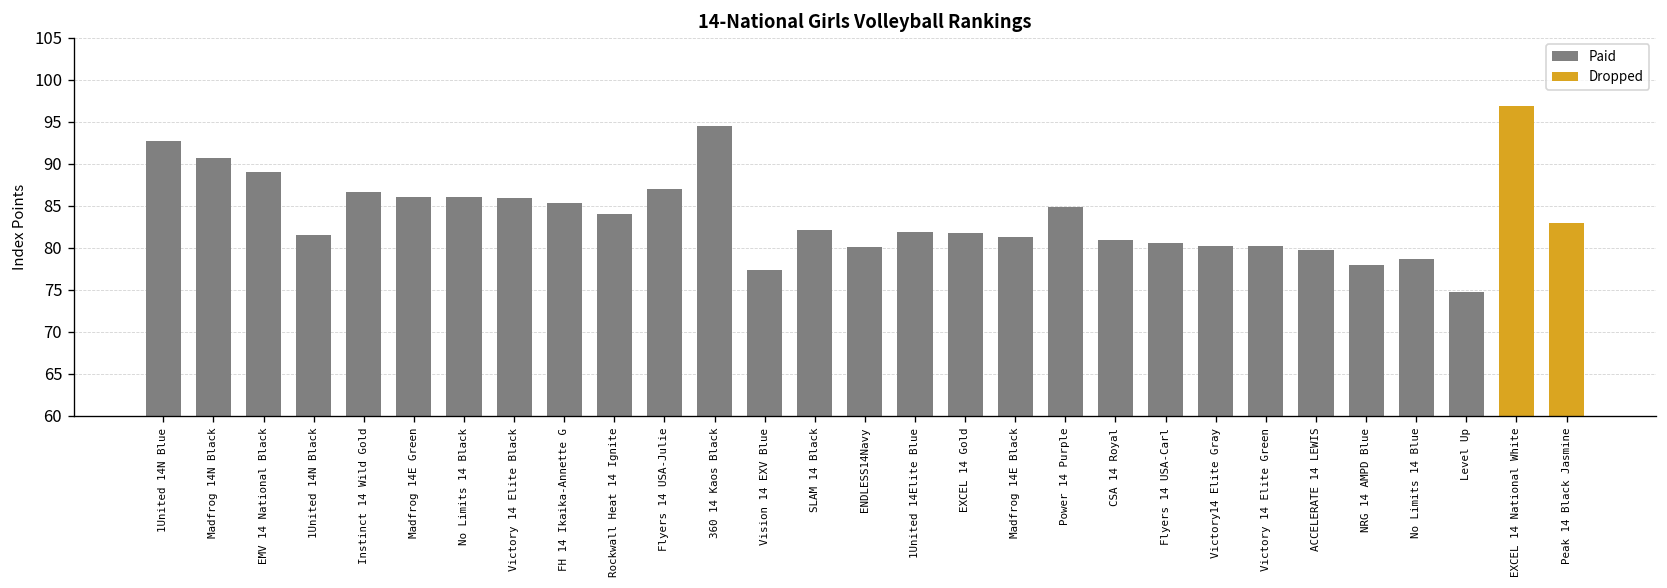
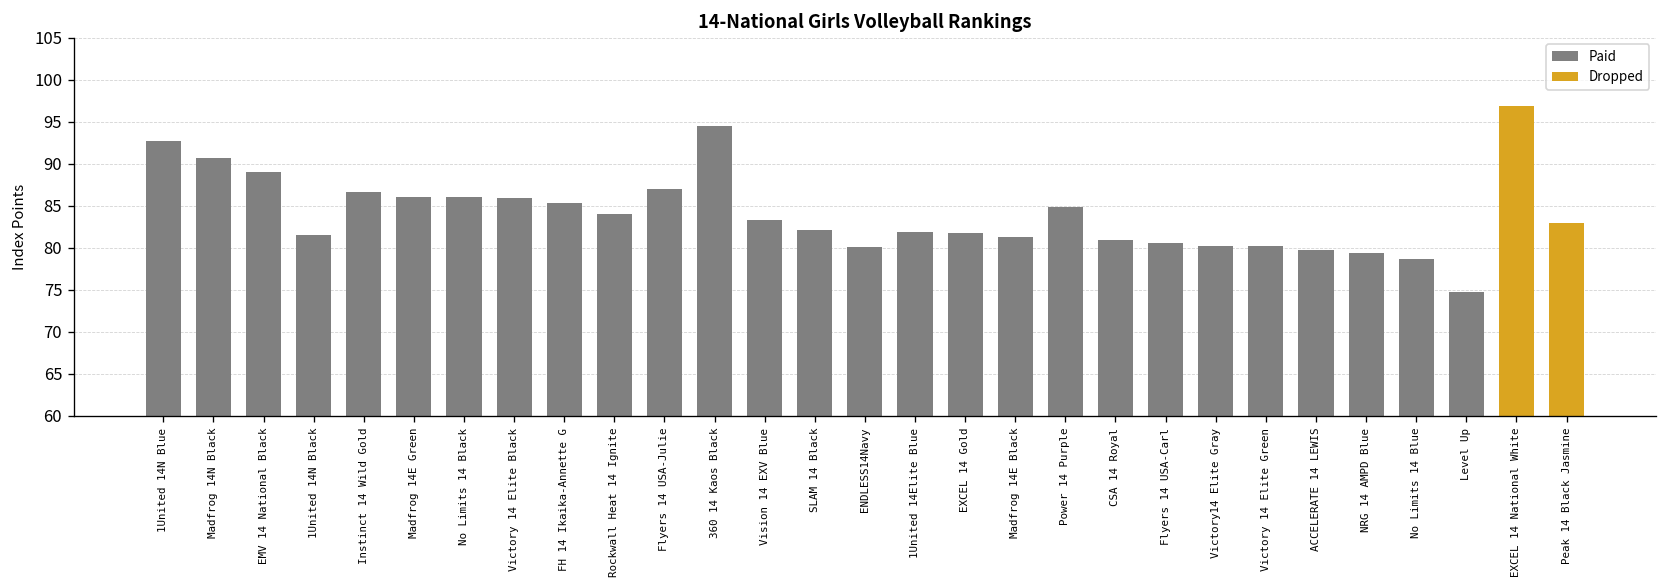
Paid, Vision 14 EXV Blue: 77 -> 83
Paid, NRG 14 AMPD Blue: 78 -> 79
